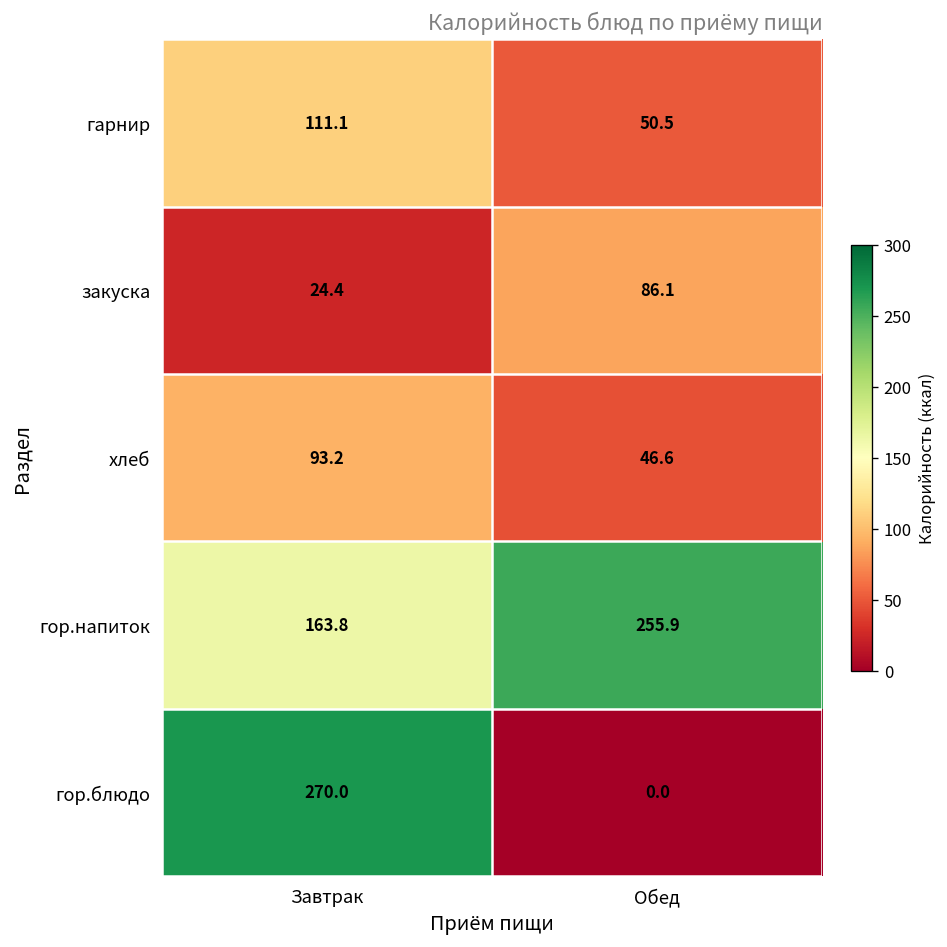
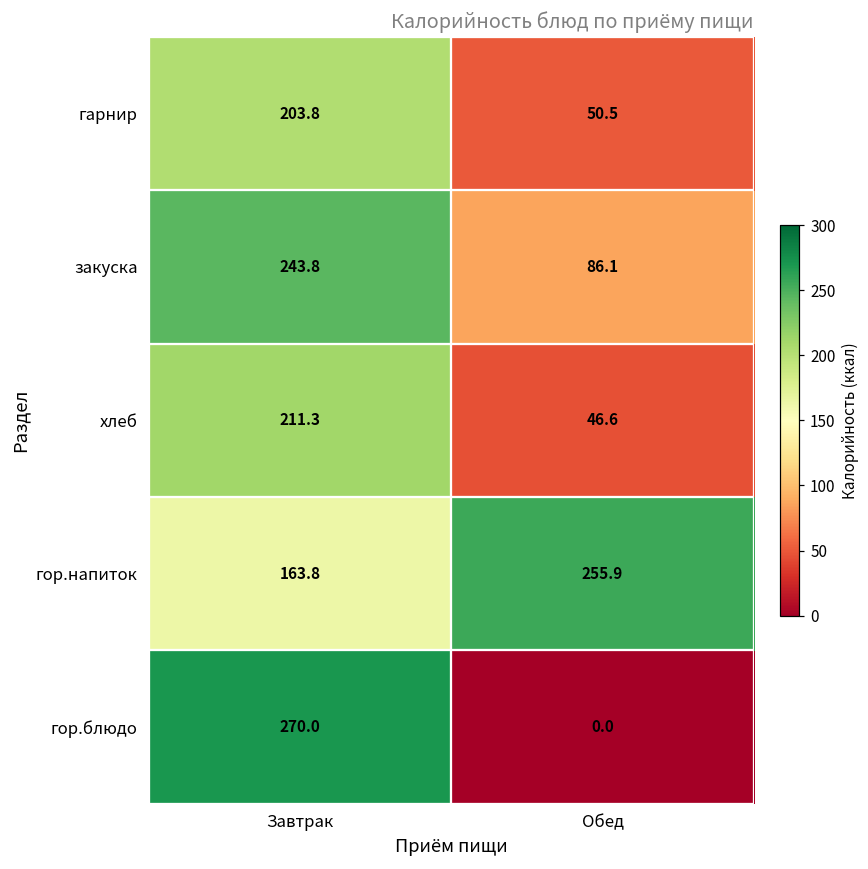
гарнир, Завтрак: 111.1 -> 203.8
закуска, Завтрак: 24.4 -> 243.8
хлеб, Завтрак: 93.2 -> 211.3
